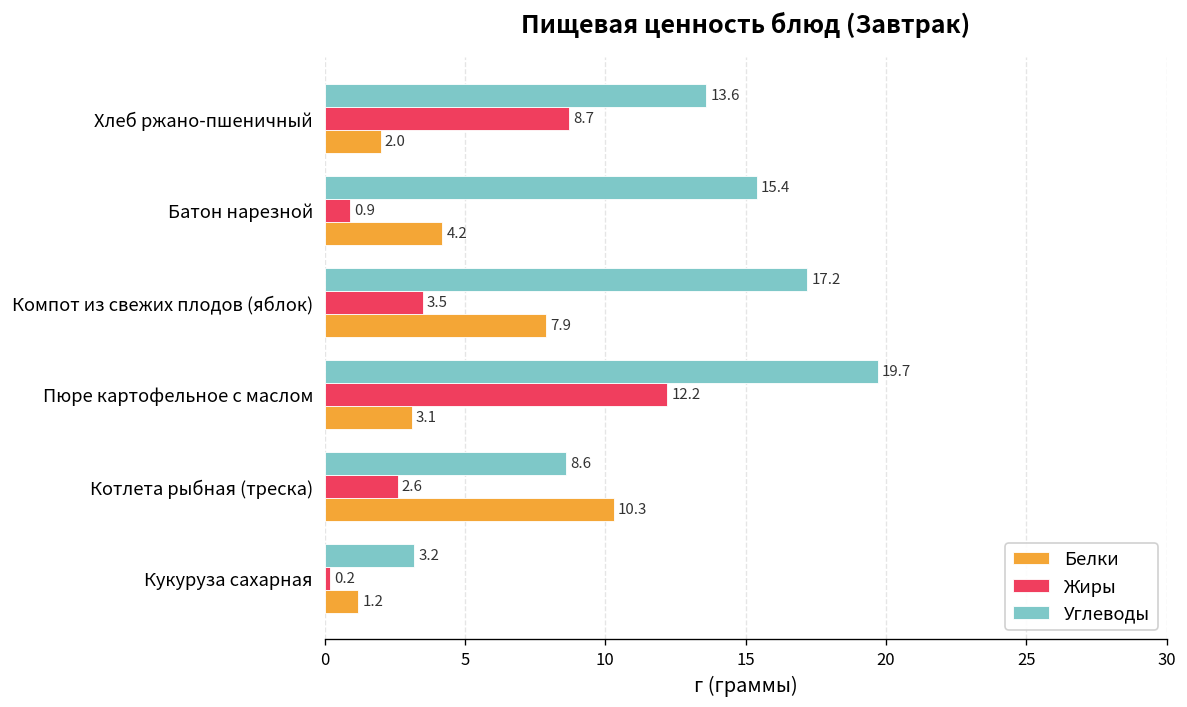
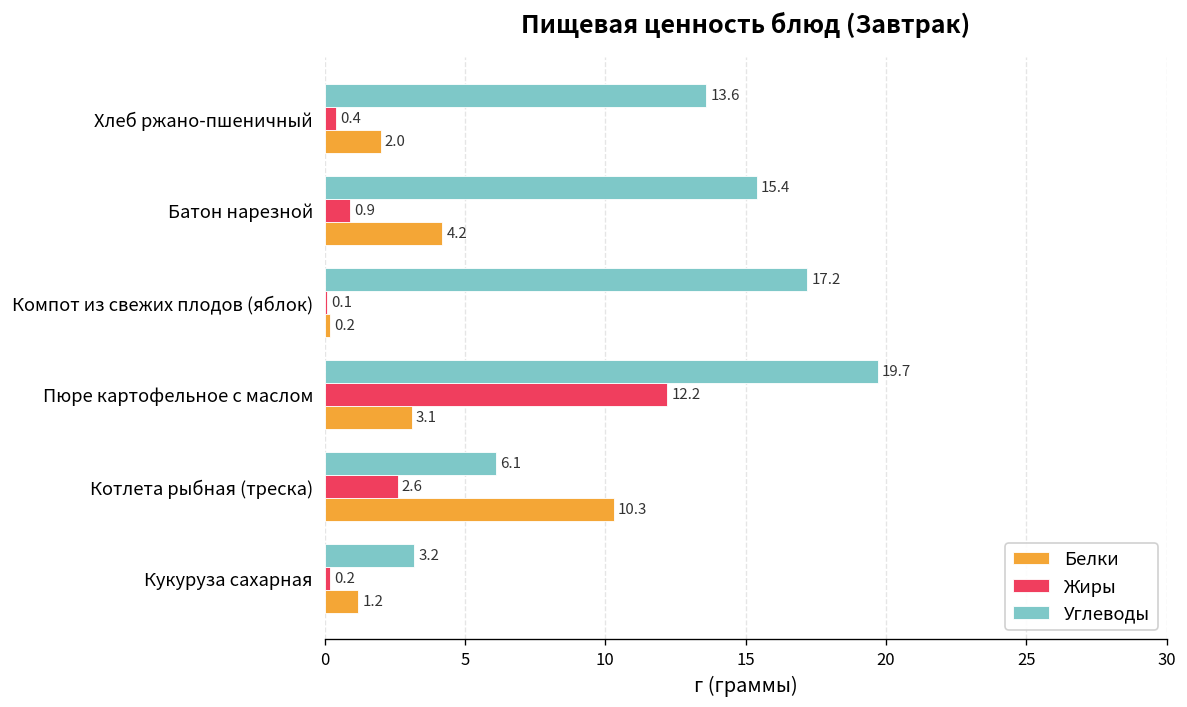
Жиры, Хлеб ржано-пшеничный: 8.7 -> 0.4
Жиры, Компот из свежих плодов (яблок): 3.5 -> 0.1
Белки, Компот из свежих плодов (яблок): 7.9 -> 0.2
Углеводы, Котлета рыбная (треска): 8.6 -> 6.1
